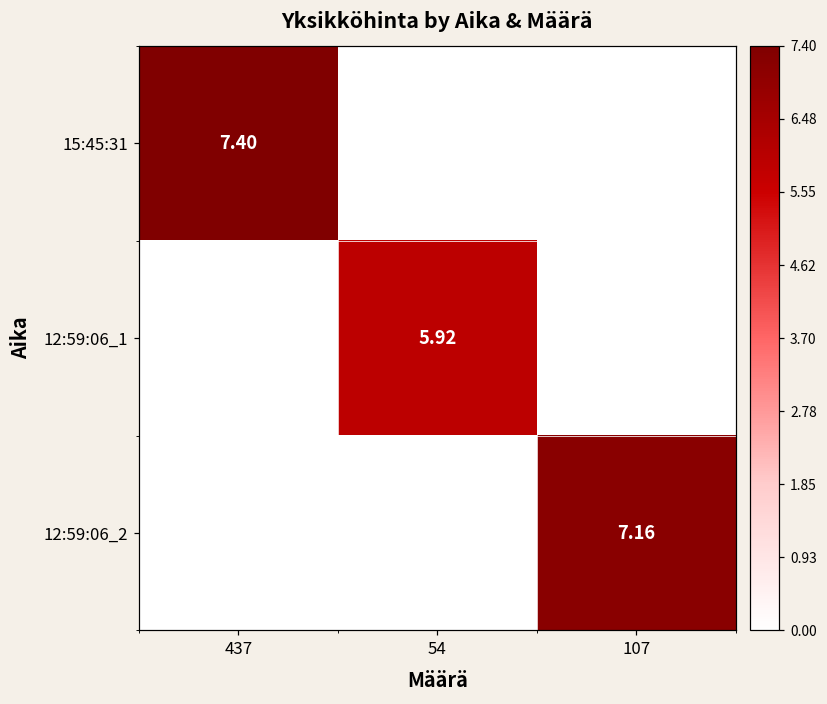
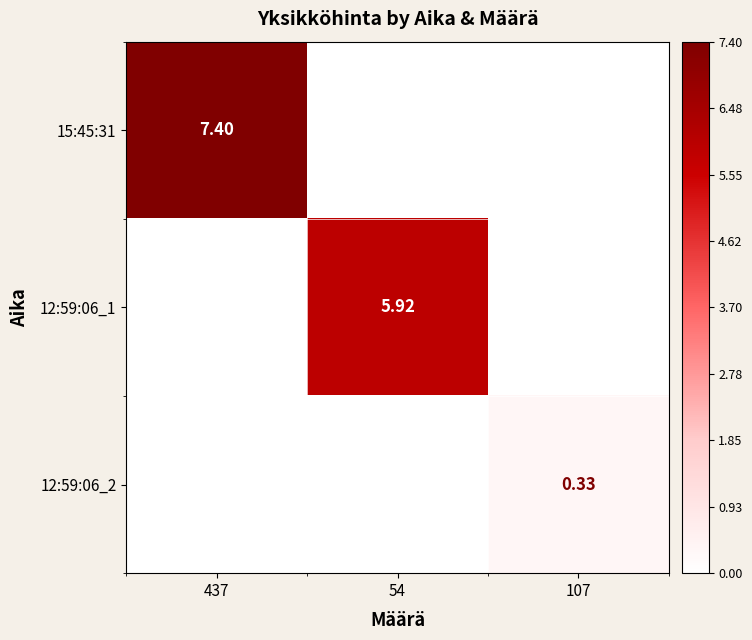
12:59:06_2, 107: 7.16 -> 0.33
